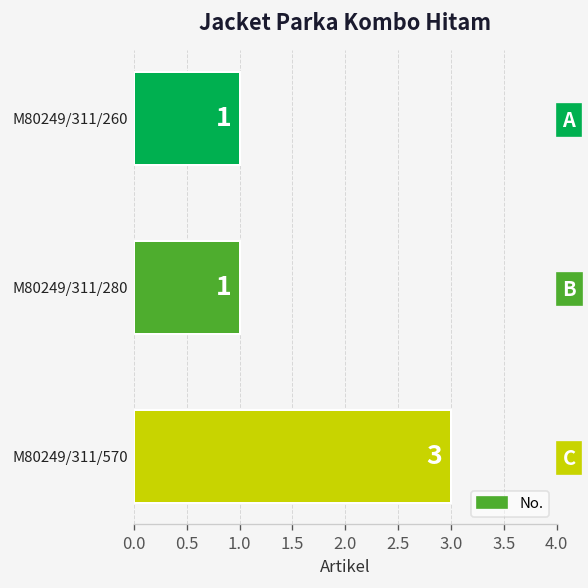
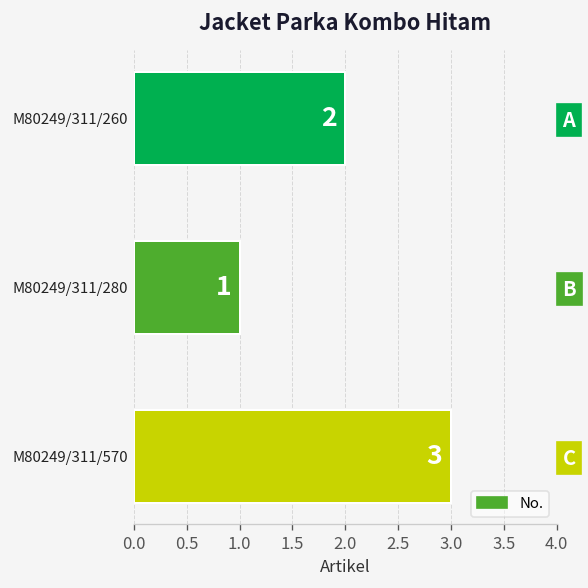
M80249/311/260: 1 -> 2
